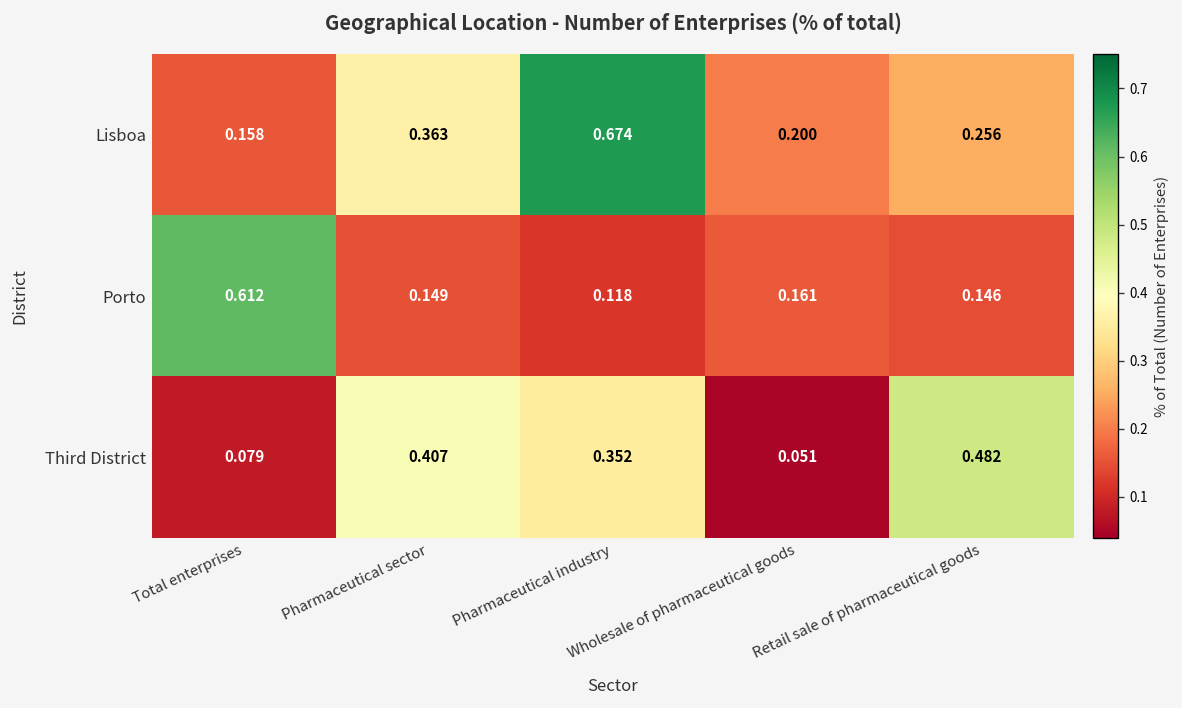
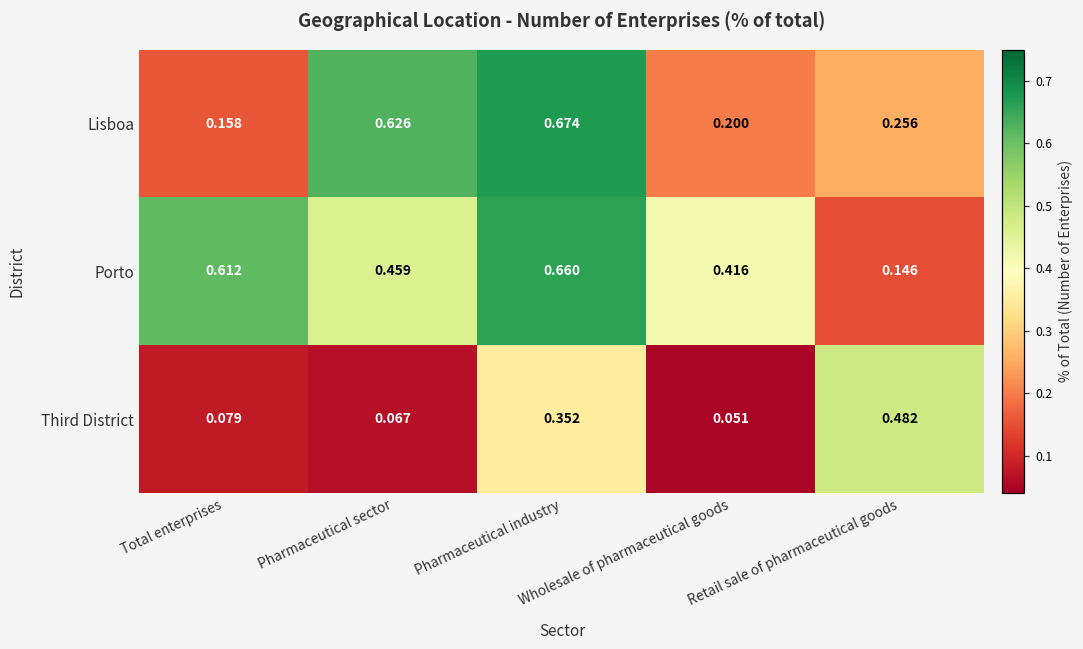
Lisboa, Pharmaceutical sector: 0.363 -> 0.626
Porto, Pharmaceutical sector: 0.149 -> 0.459
Porto, Pharmaceutical industry: 0.118 -> 0.660
Porto, Wholesale of pharmaceutical goods: 0.161 -> 0.416
Third District, Pharmaceutical sector: 0.407 -> 0.067
